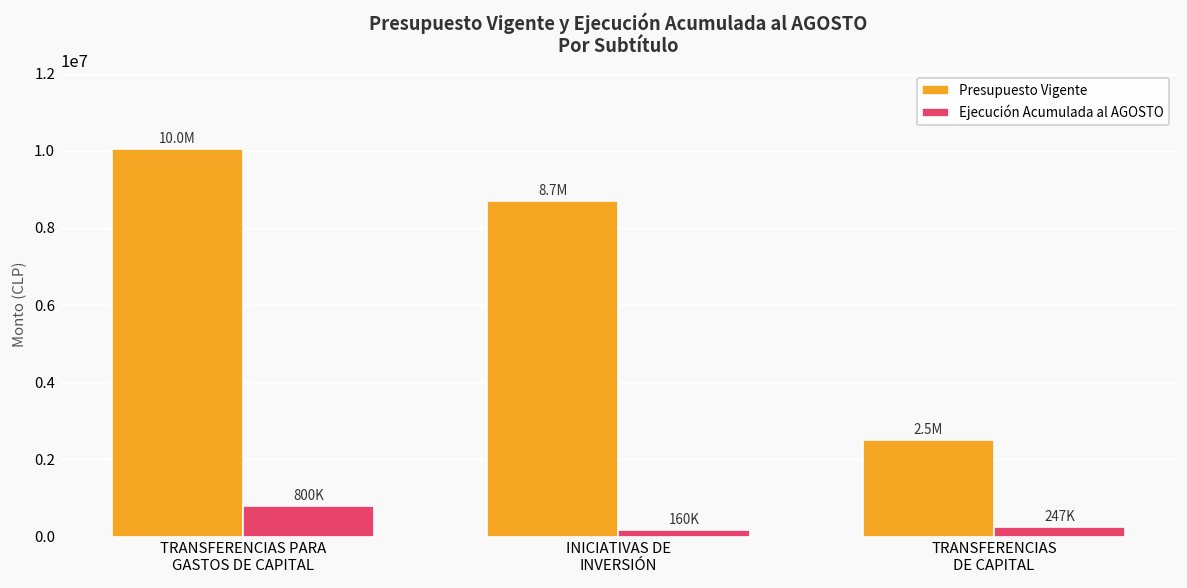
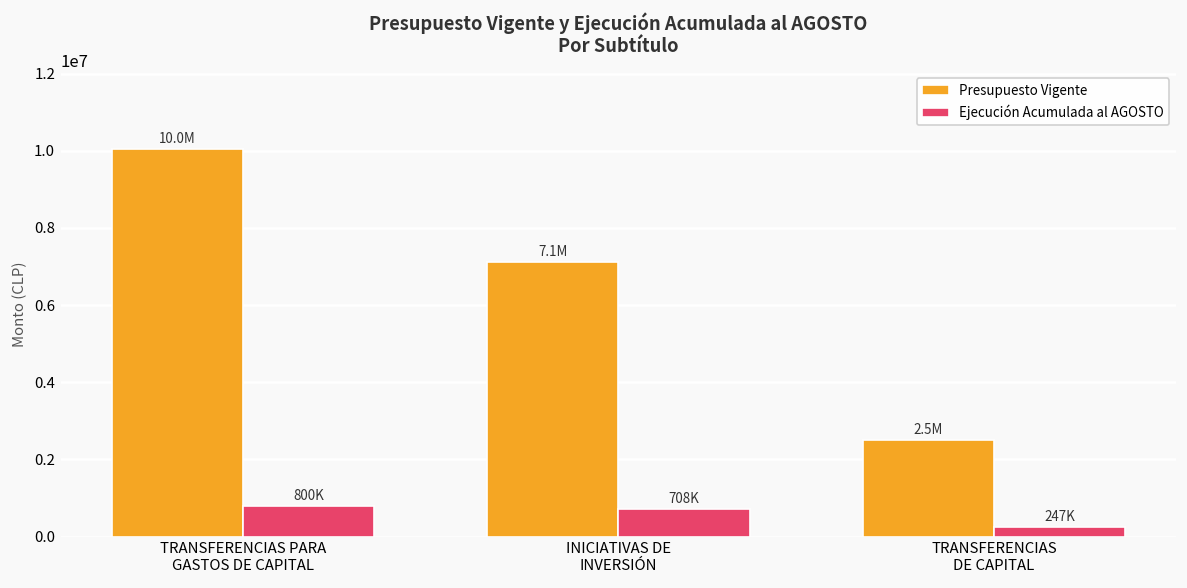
Presupuesto Vigente, INICIATIVAS DE INVERSIÓN: 8.7M -> 7.1M
Ejecución Acumulada al AGOSTO, INICIATIVAS DE INVERSIÓN: 160K -> 708K
